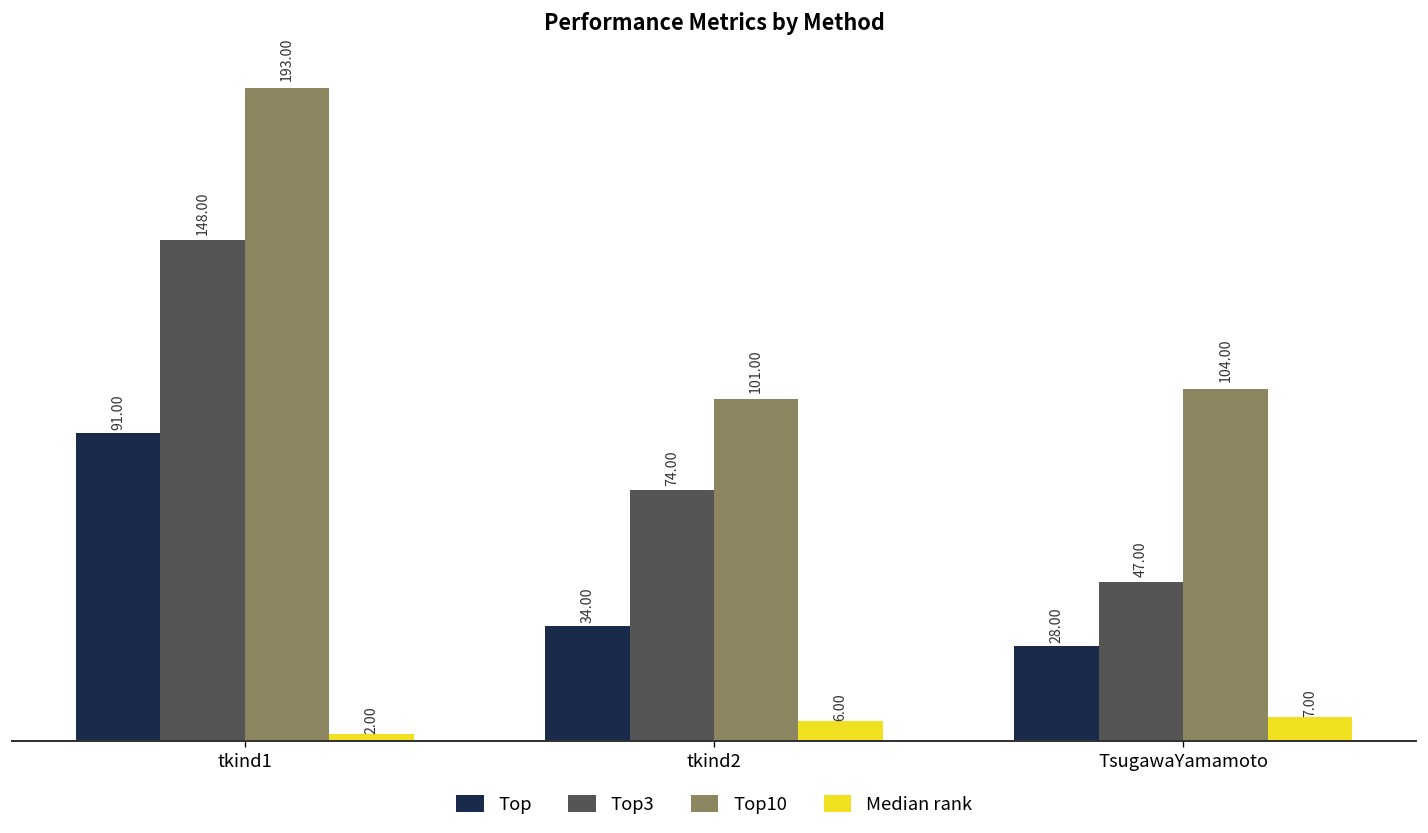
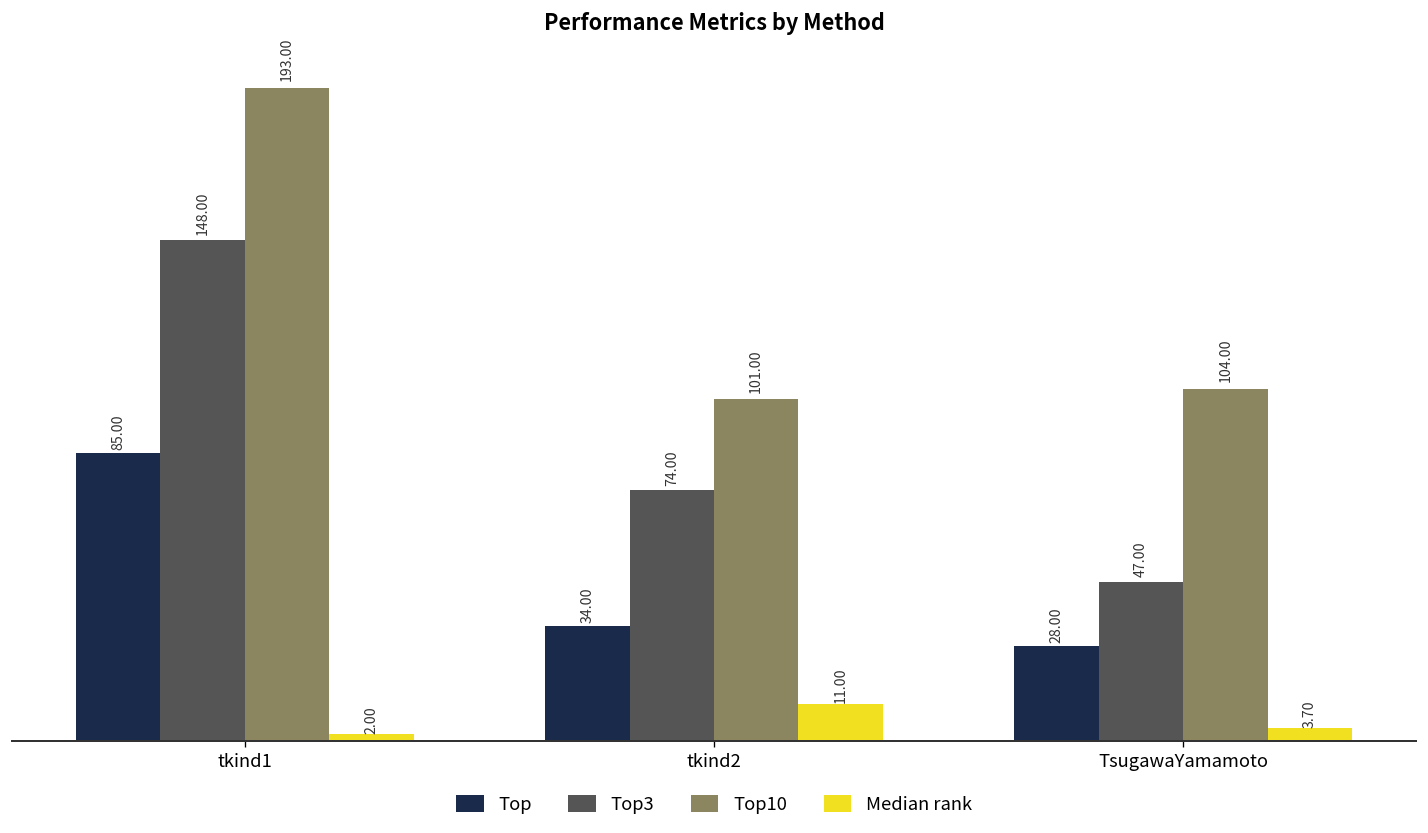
Top, tkind1: 91.00 -> 85.00
Median rank, tkind2: 6.00 -> 11.00
Median rank, TsugawaYamamoto: 7.00 -> 3.70
